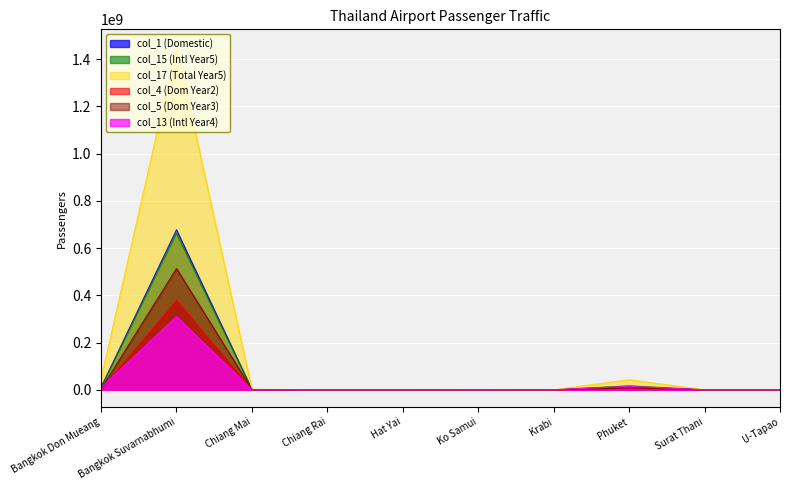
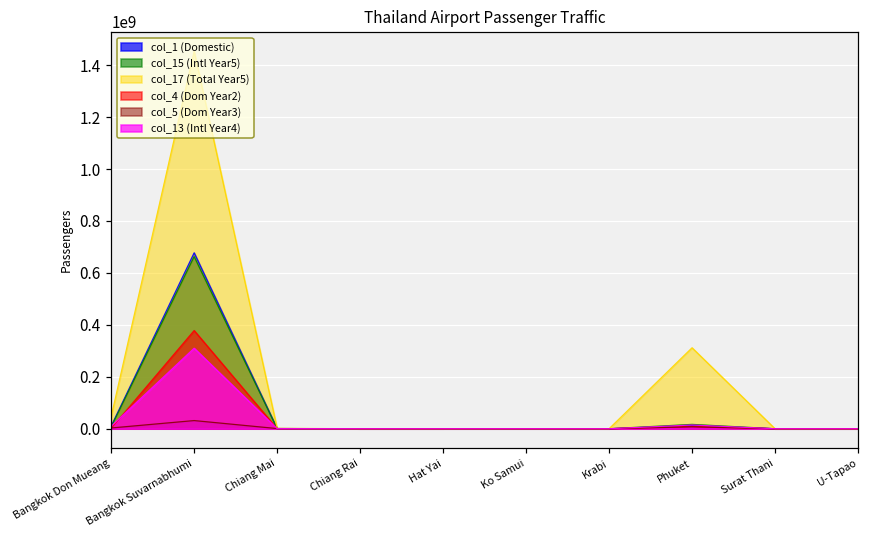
col_5 (Dom Year3), Bangkok Suvarnabhumi: 510000000 -> 30000000
col_17 (Total Year5), Phuket: 40000000 -> 310000000
